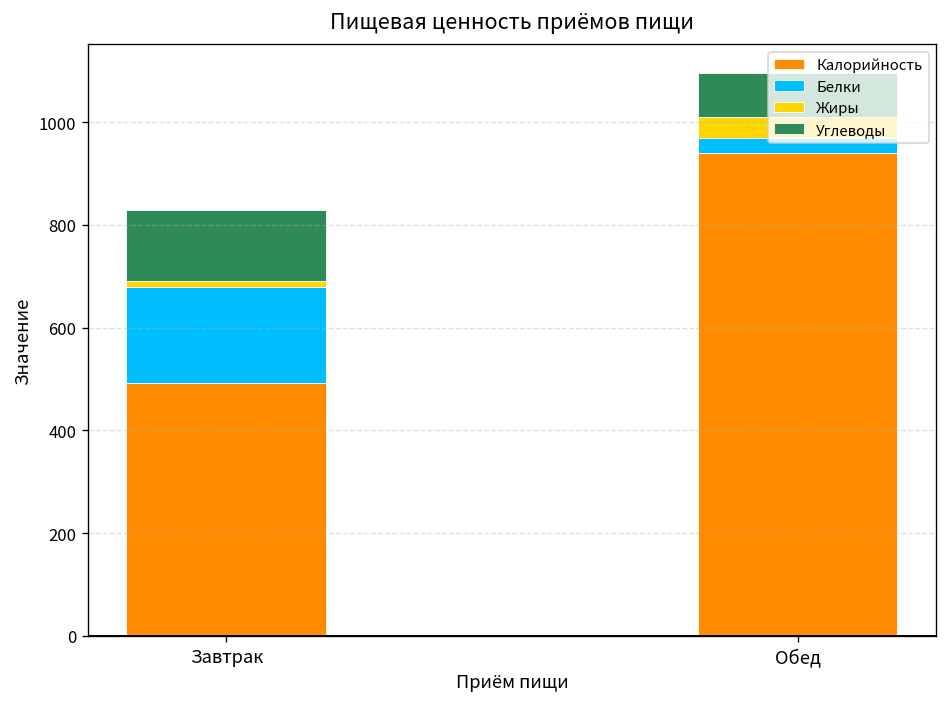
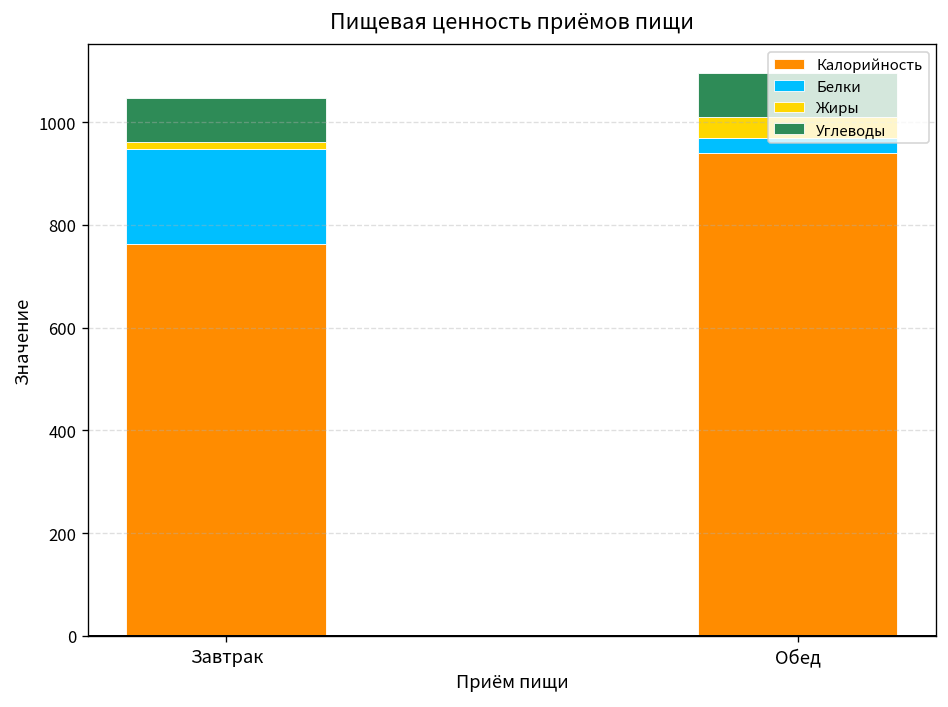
Калорийность, Завтрак: 490 -> 760
Углеводы, Завтрак: 140 -> 90
